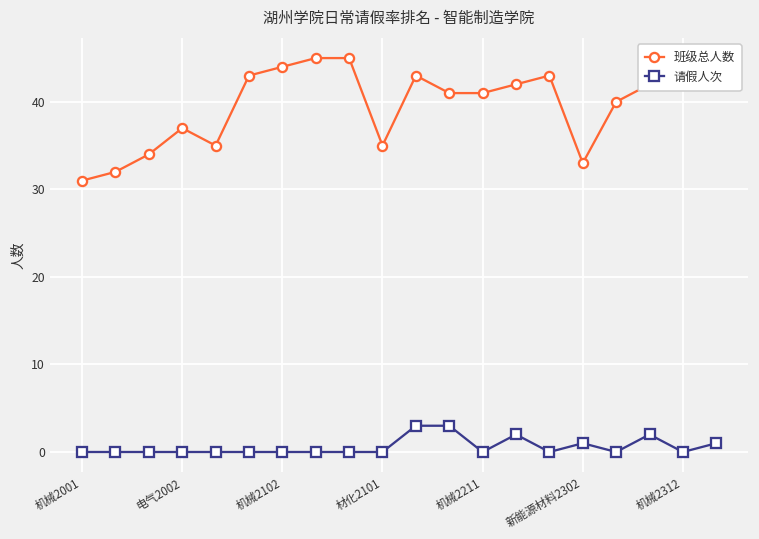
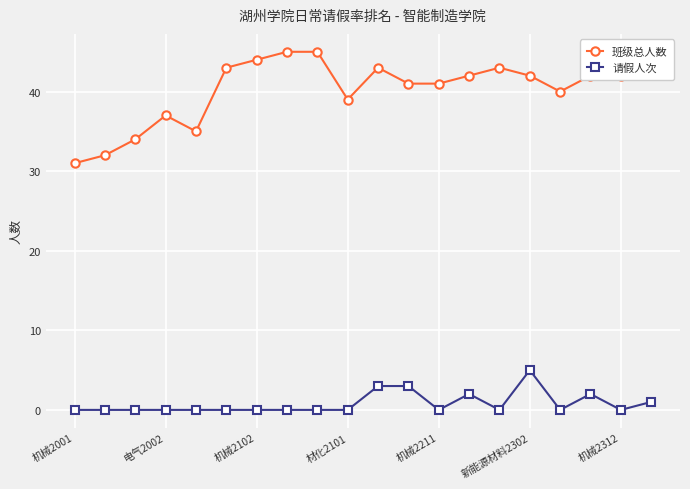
班级总人数, 材化2101: 35 -> 39
班级总人数, 新能源材料2302: 33 -> 42
请假人次, 新能源材料2302: 1 -> 5
